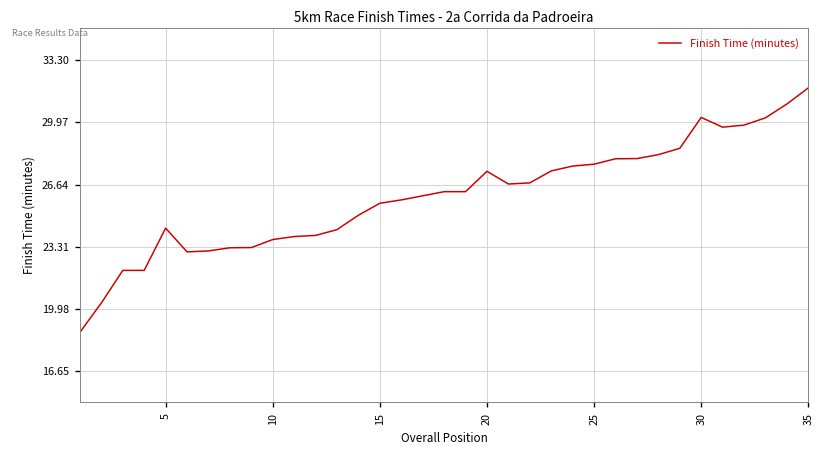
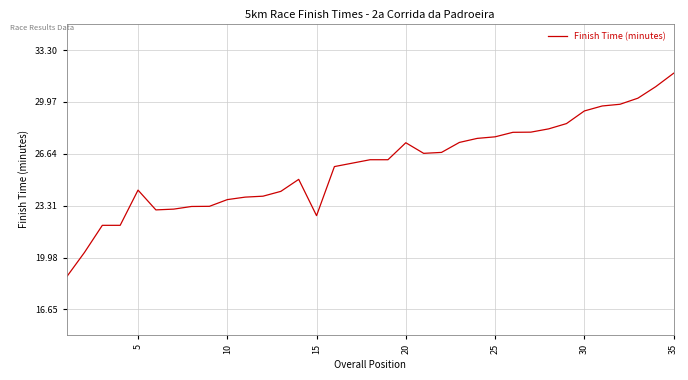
15: 25.6 -> 22.7
30: 30.2 -> 29.4
